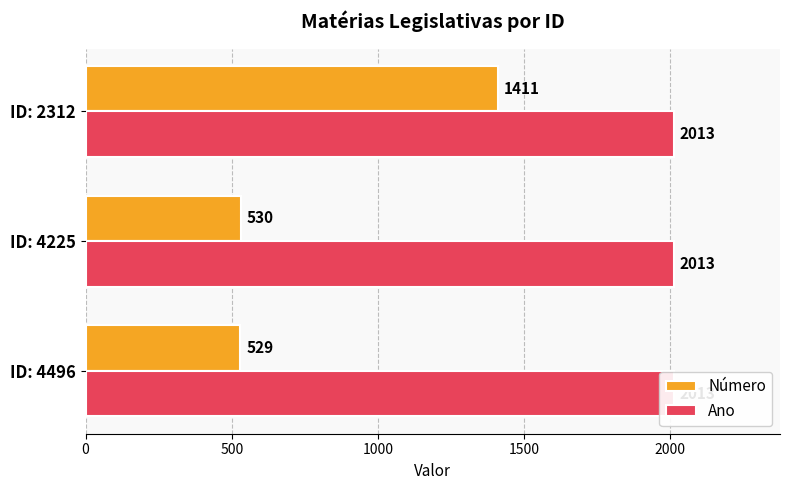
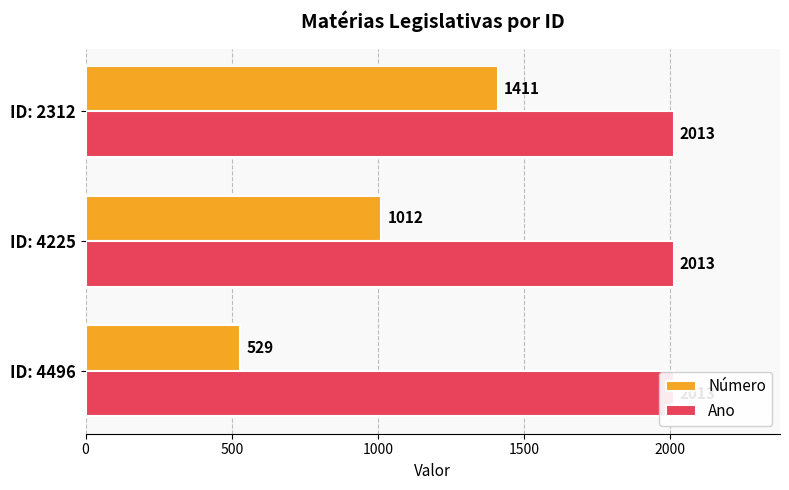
Número, ID: 4225: 530 -> 1012
